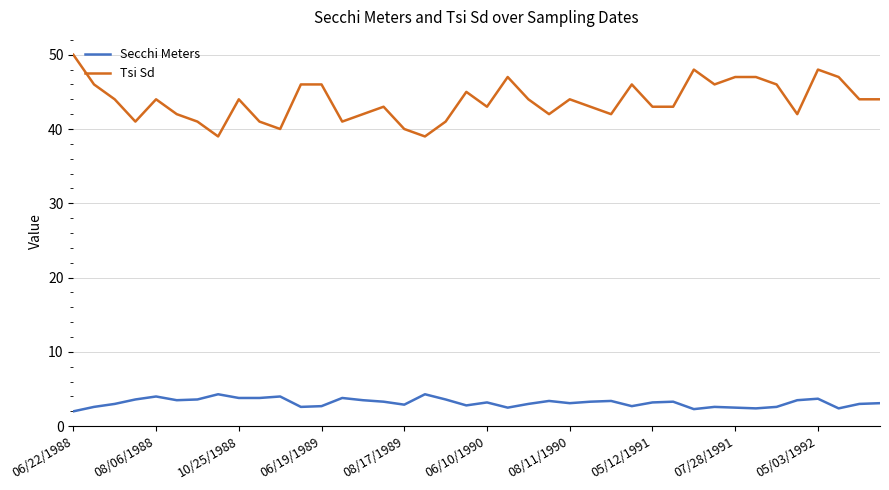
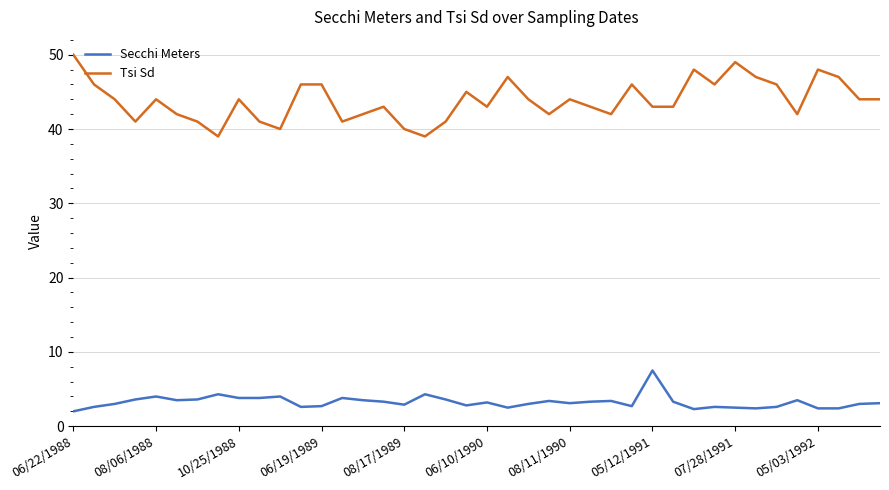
Secchi Meters, 05/12/1991: 3 -> 8
Tsi Sd, 07/28/1991: 47 -> 49
Secchi Meters, 05/03/1992: 4 -> 2
